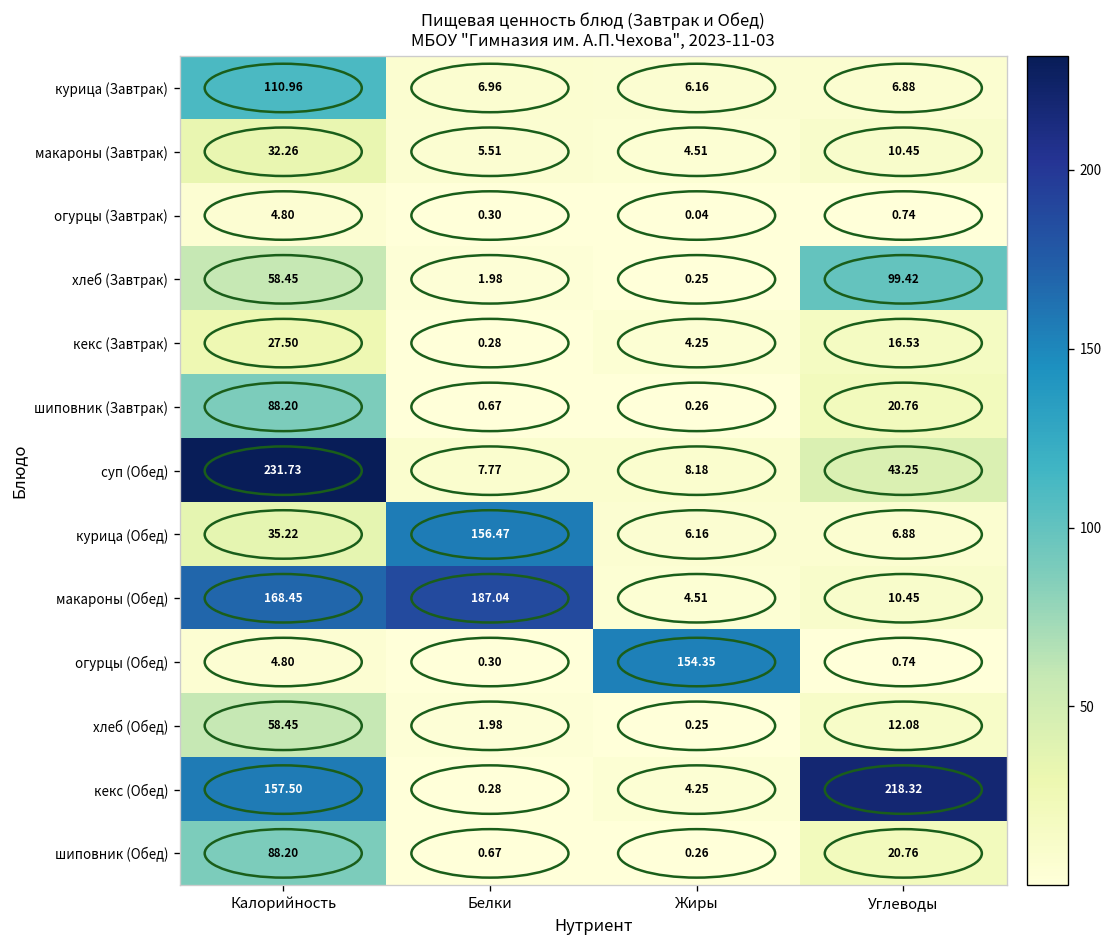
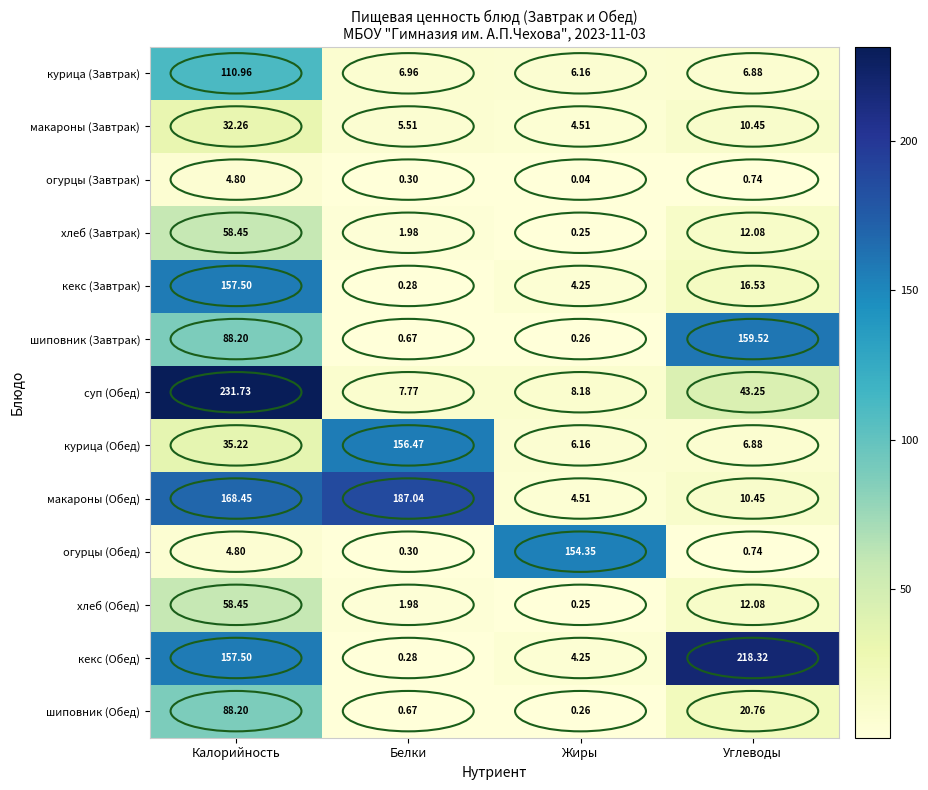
хлеб (Завтрак), Углеводы: 99.42 -> 12.08
кекс (Завтрак), Калорийность: 27.50 -> 157.50
шиповник (Завтрак), Углеводы: 20.76 -> 159.52
